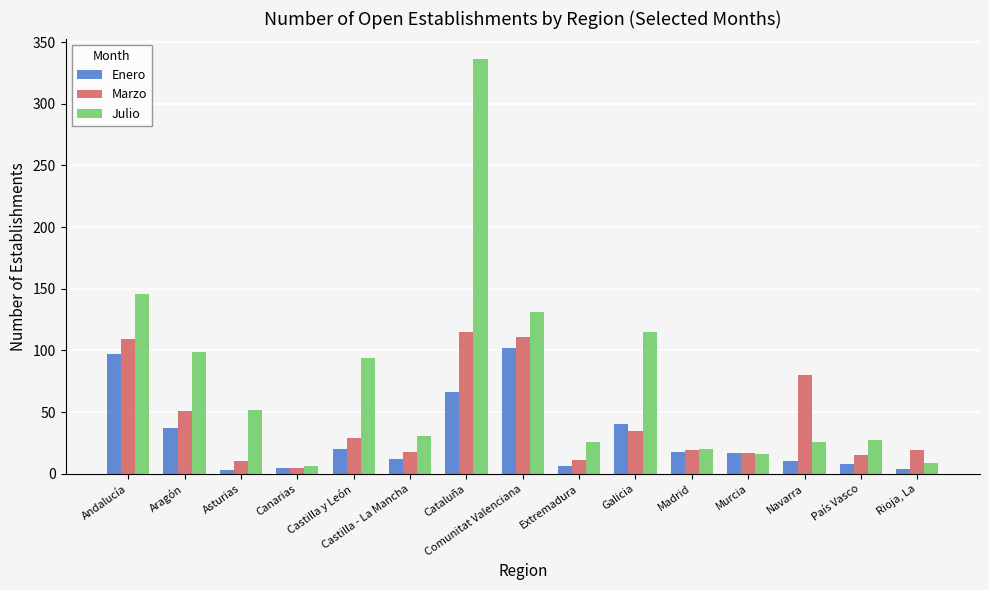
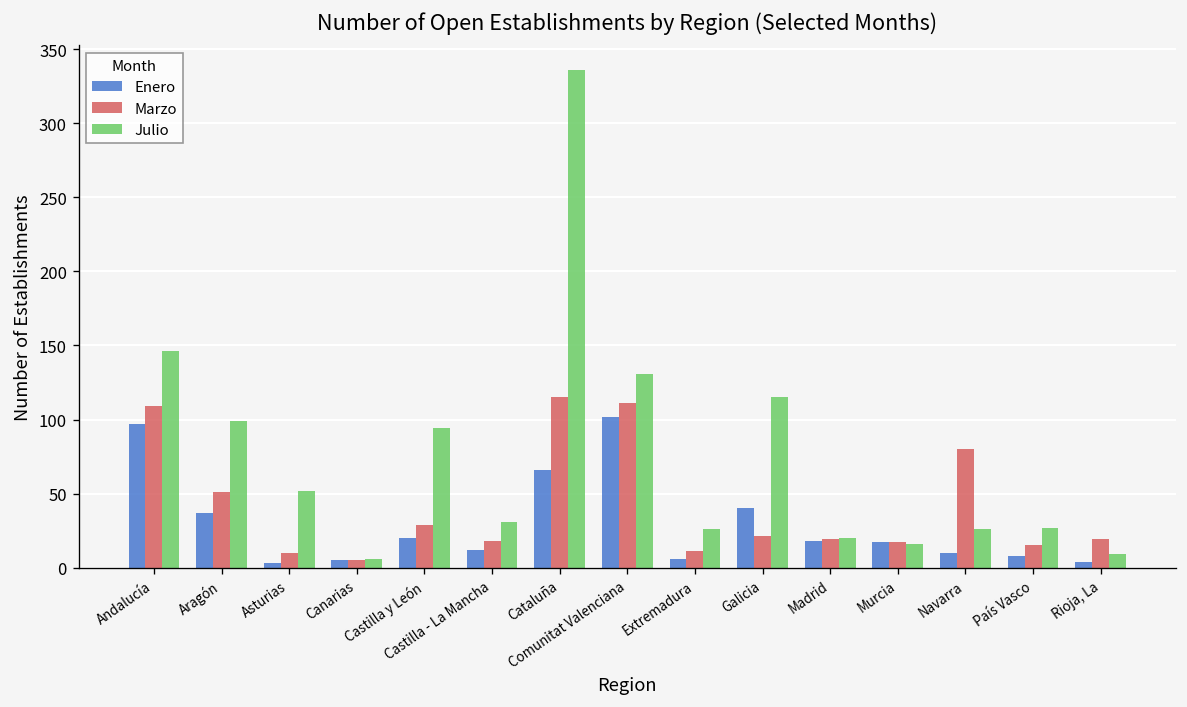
Marzo, Galicia: 35 -> 21
